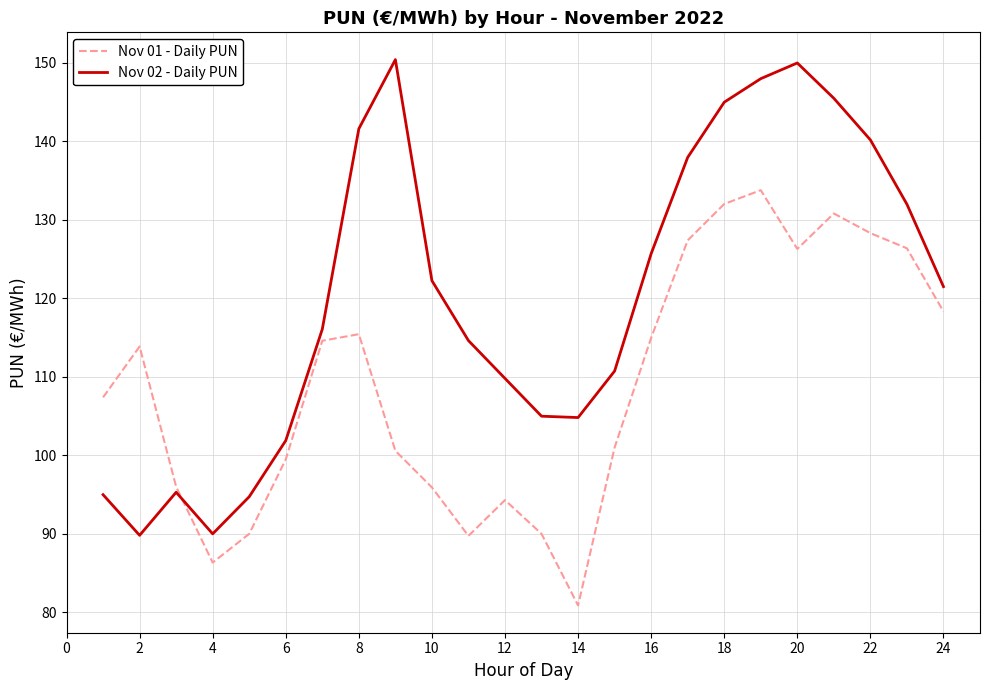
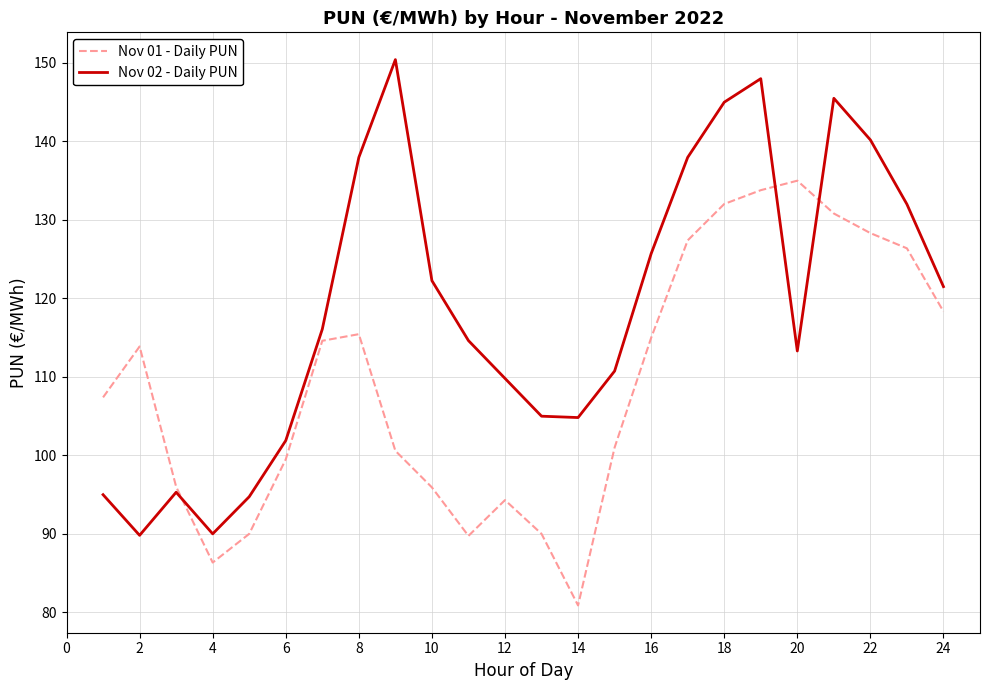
Nov 02 - Daily PUN, 8: 142 -> 138
Nov 01 - Daily PUN, 20: 126 -> 135
Nov 02 - Daily PUN, 20: 150 -> 113
